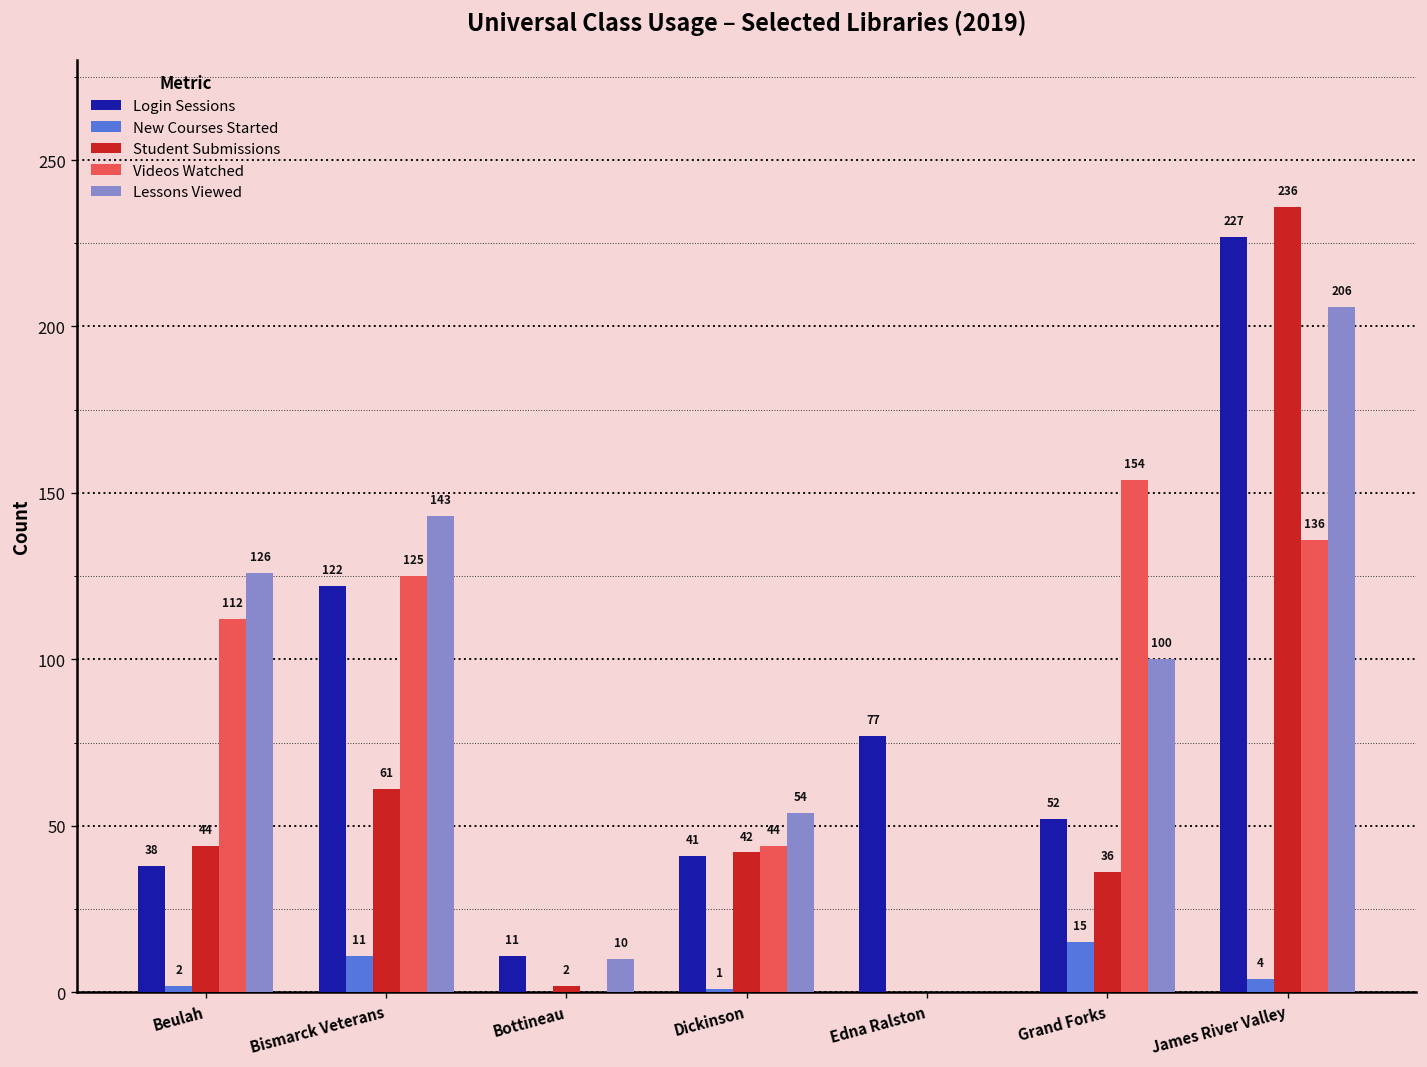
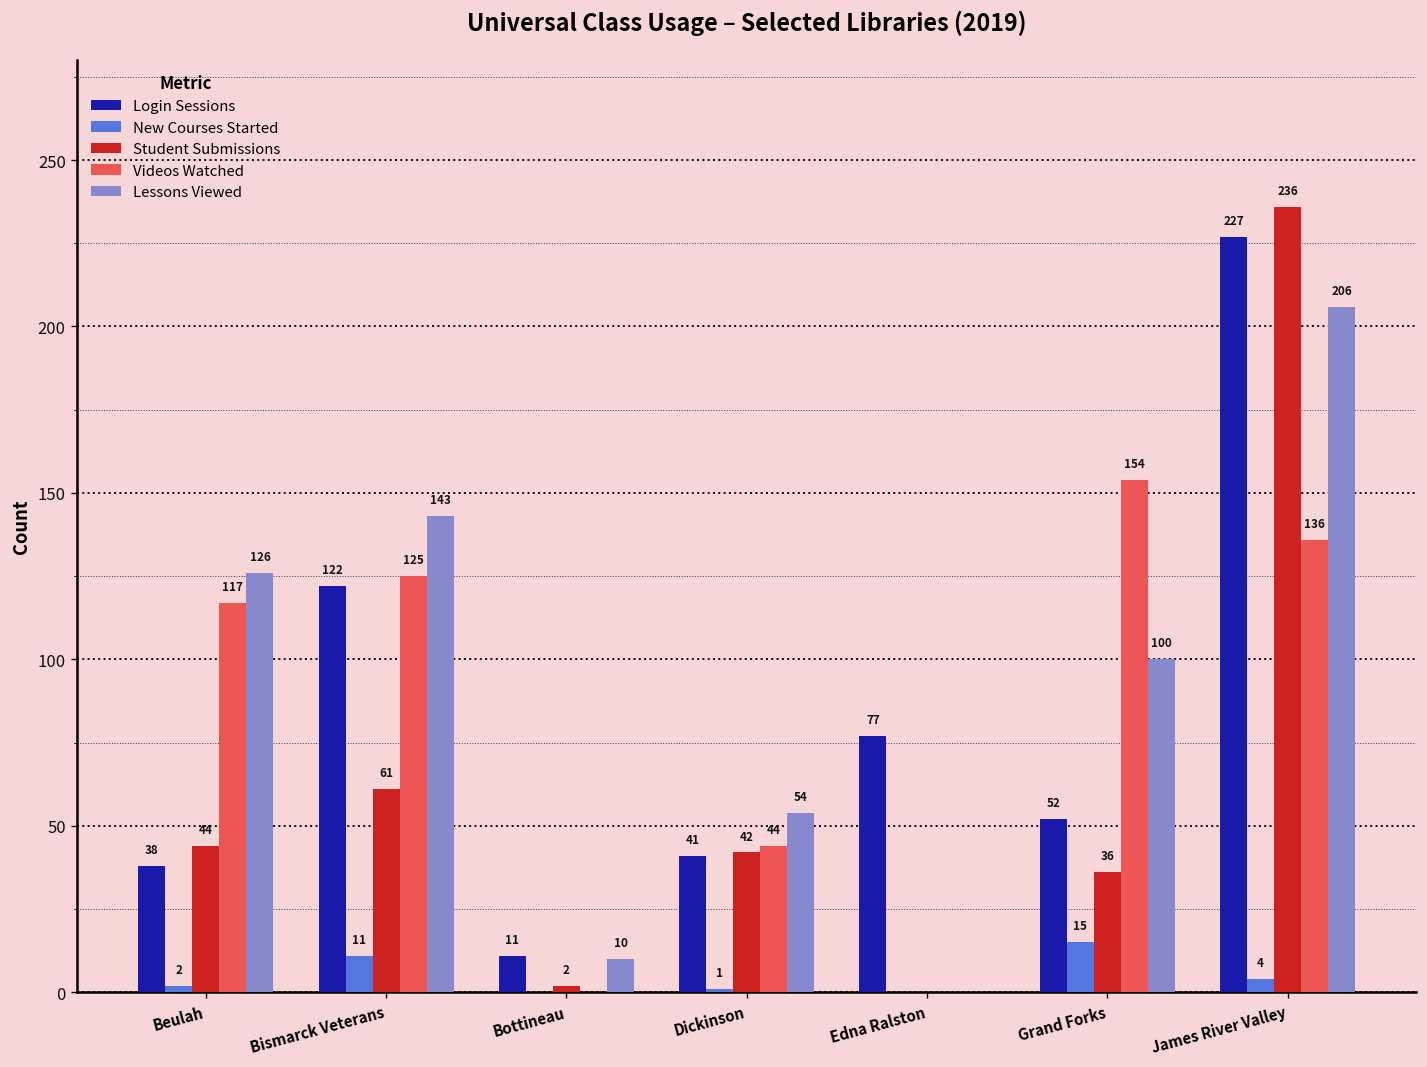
Videos Watched, Beulah: 112 -> 117
